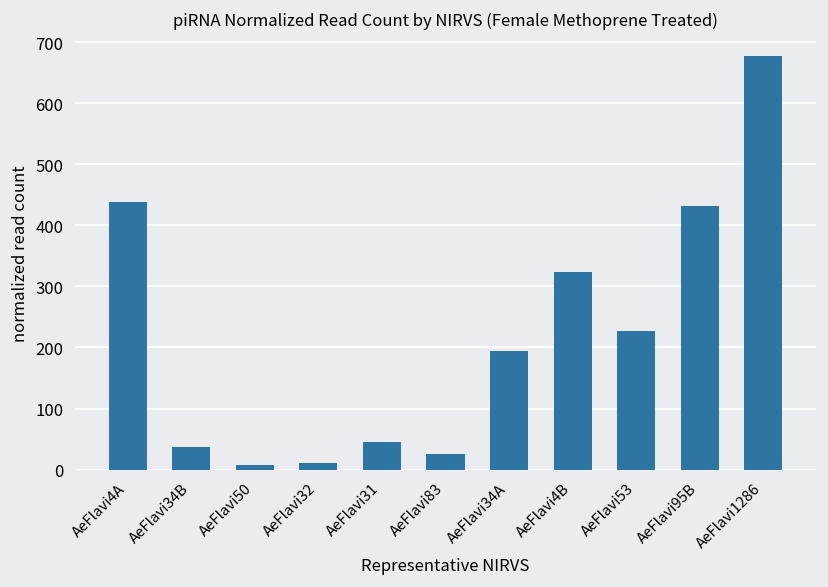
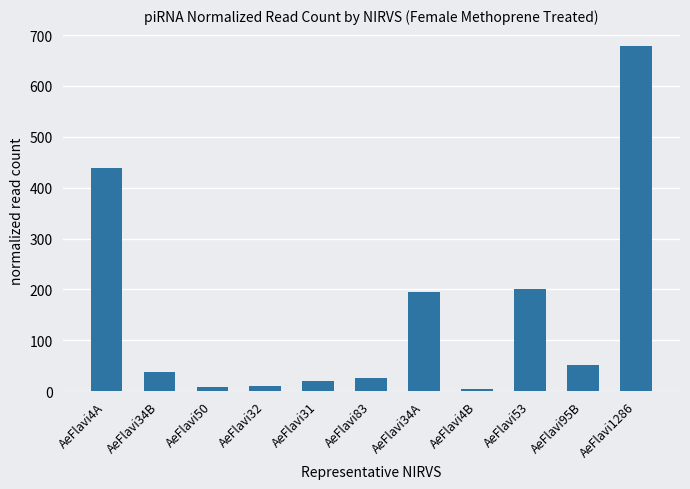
AeFlavi31: 50 -> 20
AeFlavi4B: 320 -> 0
AeFlavi53: 230 -> 200
AeFlavi95B: 430 -> 50
